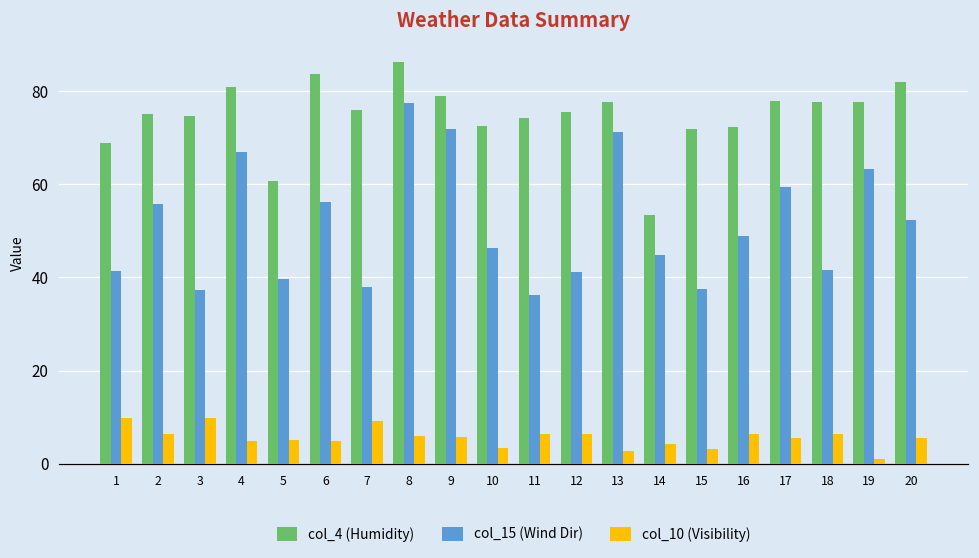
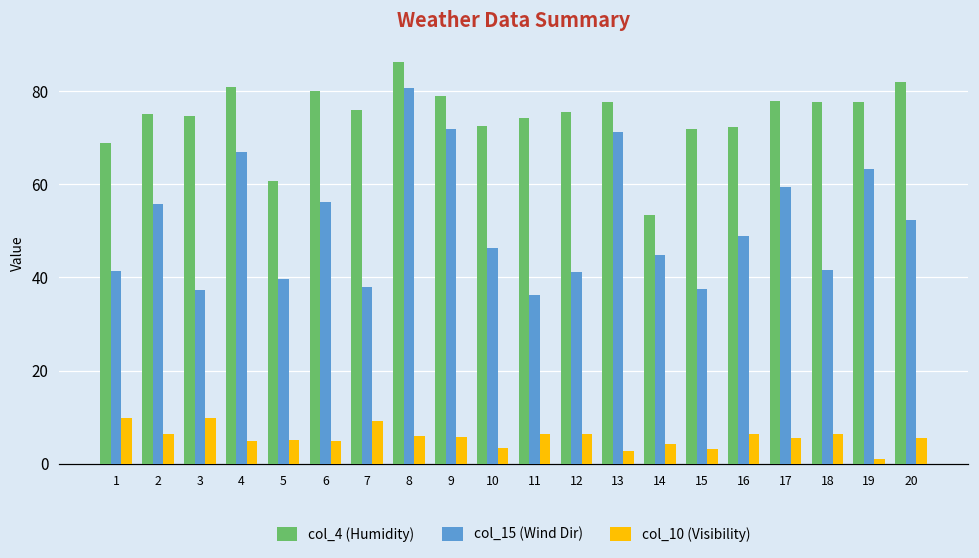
col_4 (Humidity), 6: 84 -> 80
col_15 (Wind Dir), 8: 78 -> 81
